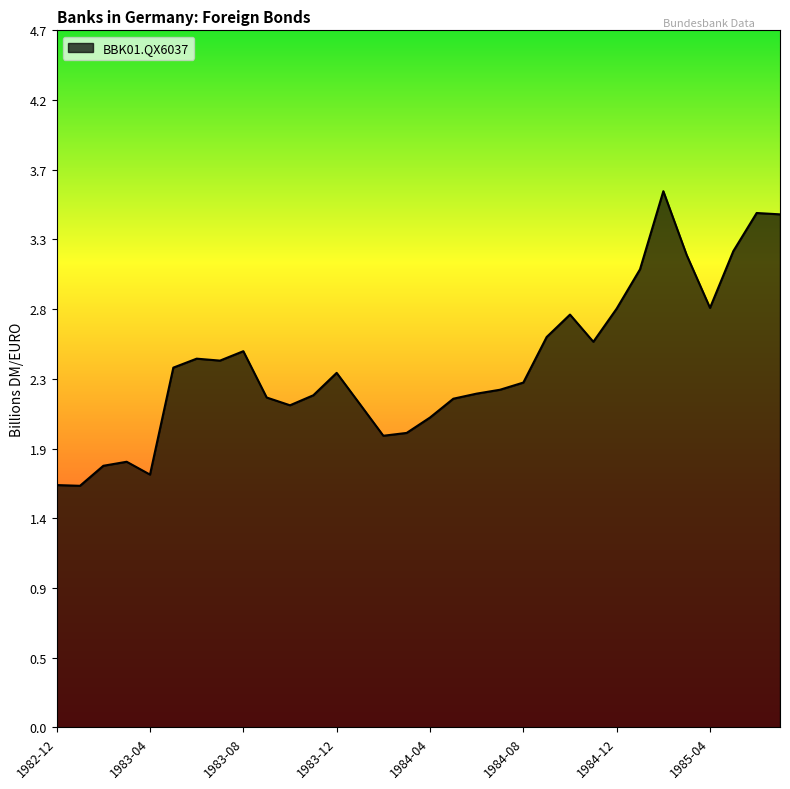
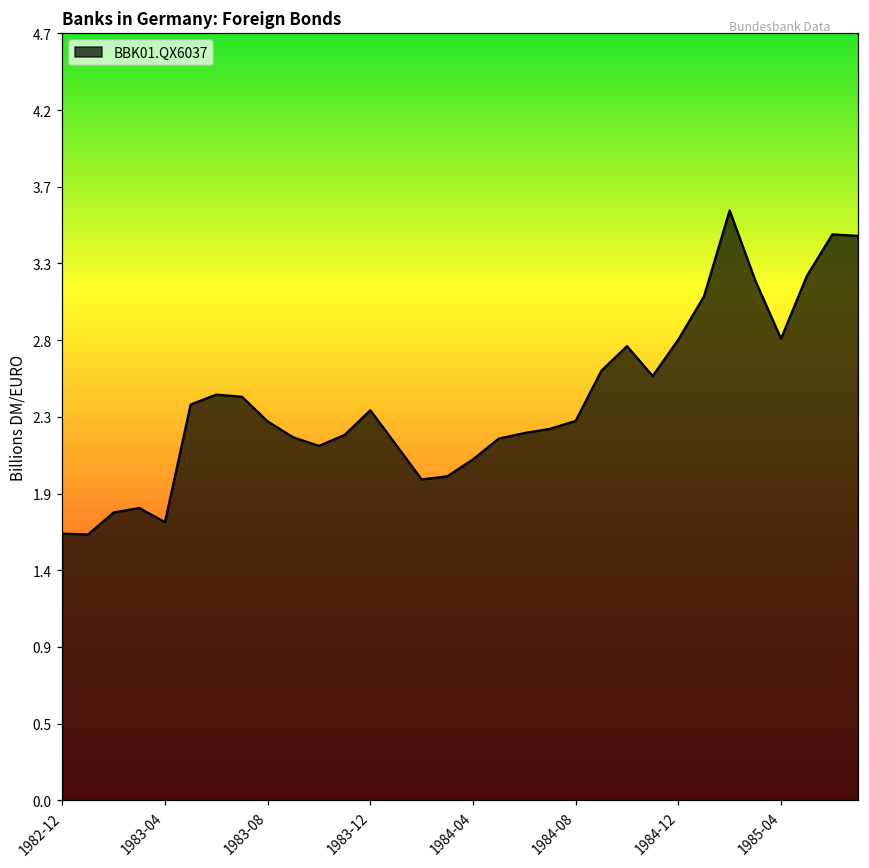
1983-08: 2.52 -> 2.31
